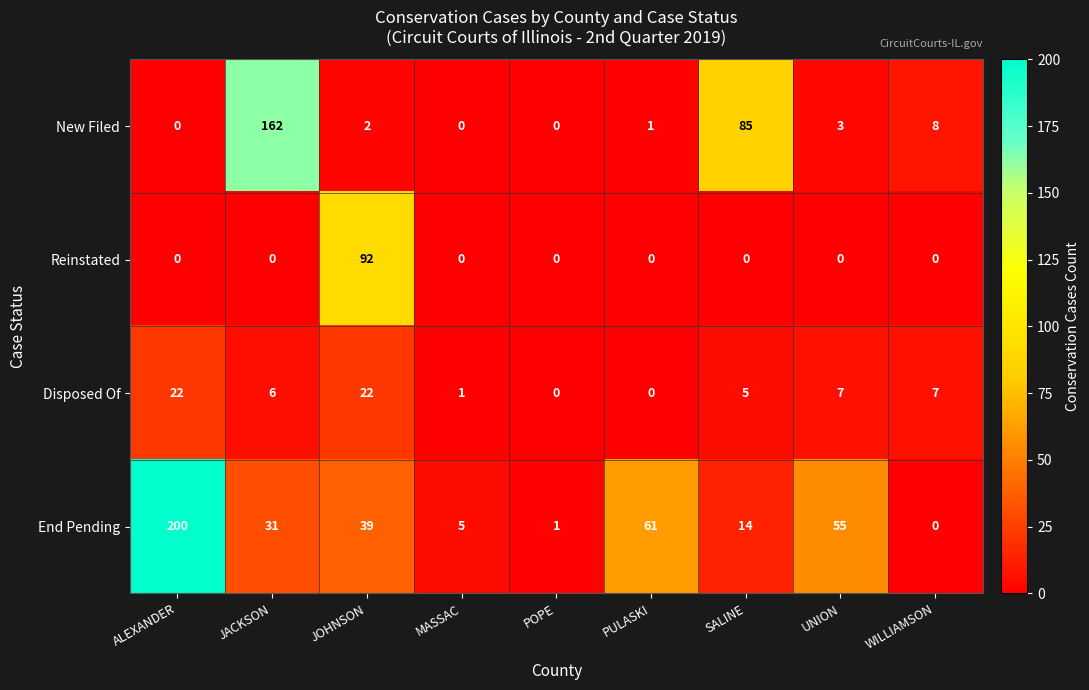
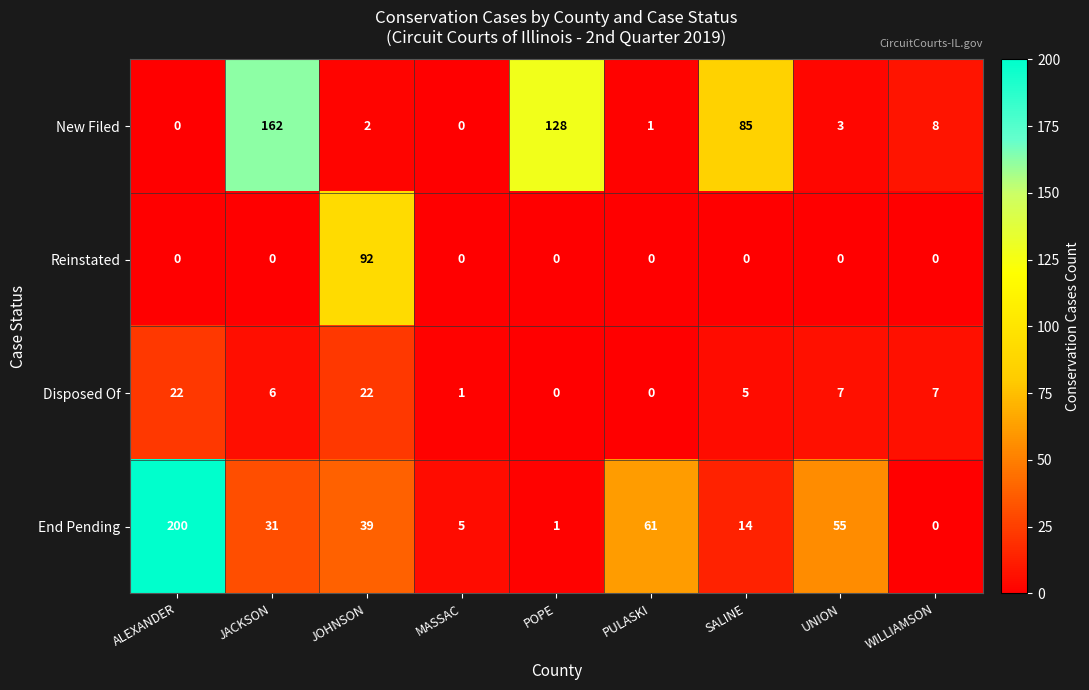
New Filed, POPE: 0 -> 128
